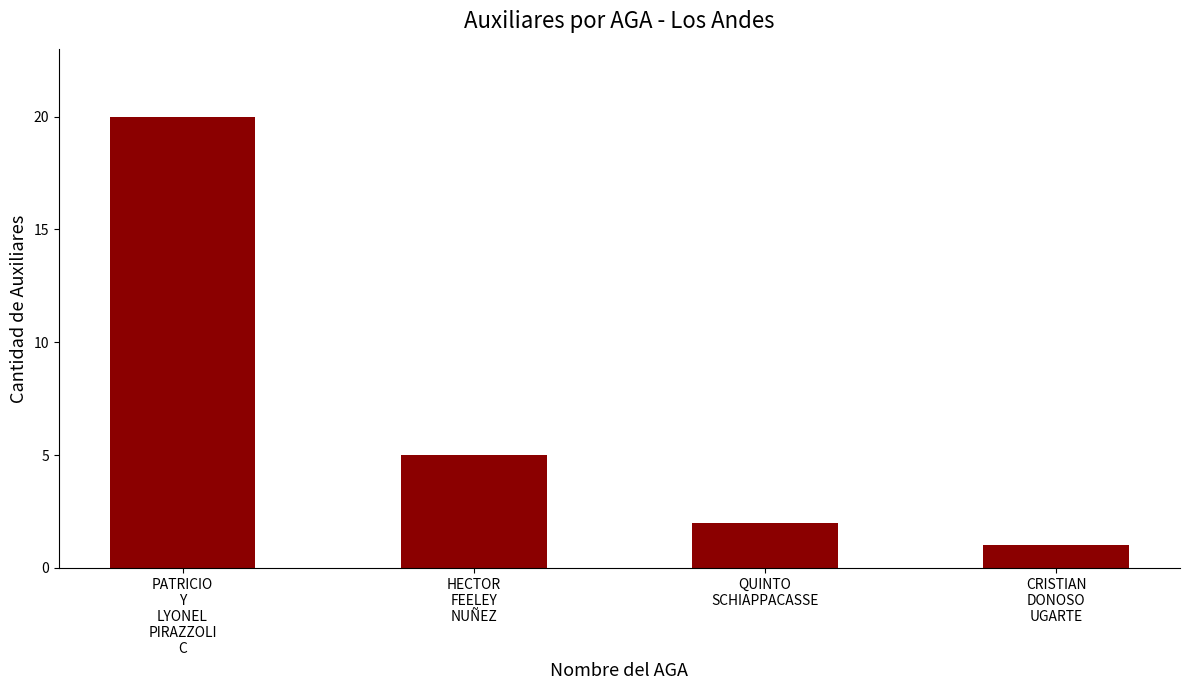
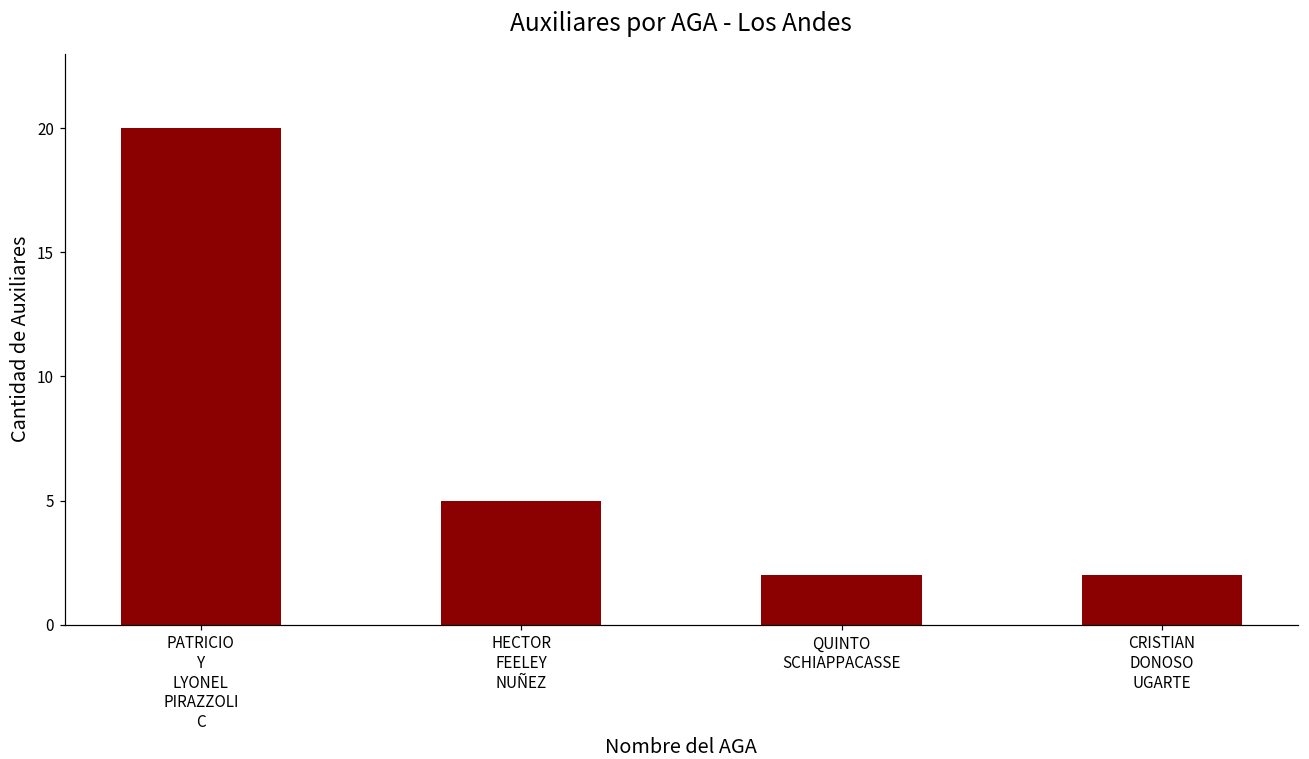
CRISTIAN DONOSO UGARTE: 1 -> 2
